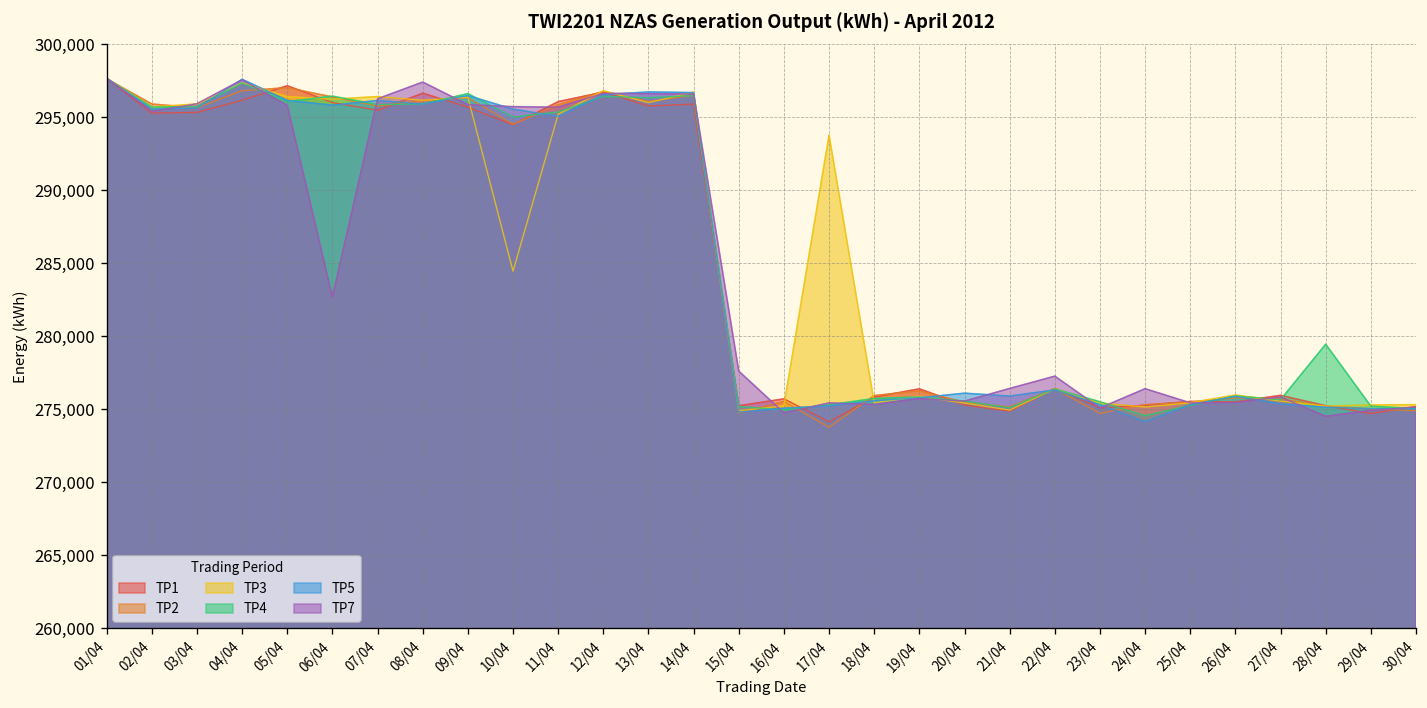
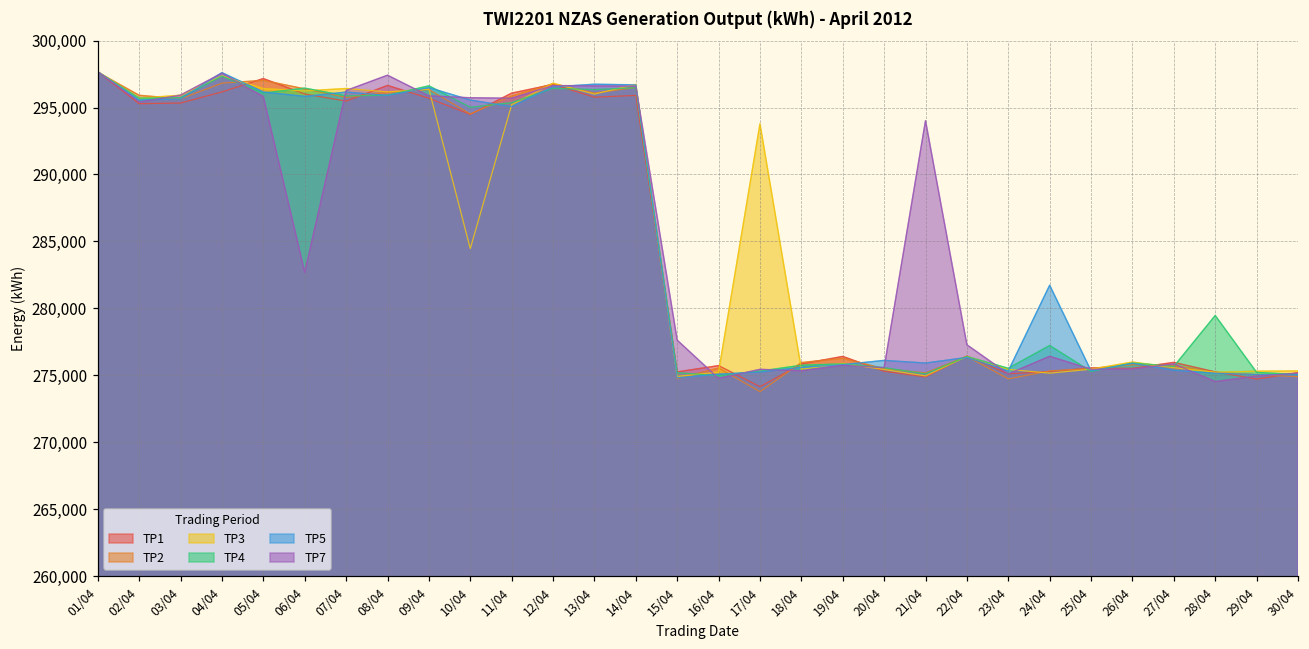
TP7, 21/04: 276,400 -> 294,000
TP4, 24/04: 274,600 -> 277,200
TP5, 24/04: 274,200 -> 281,700
